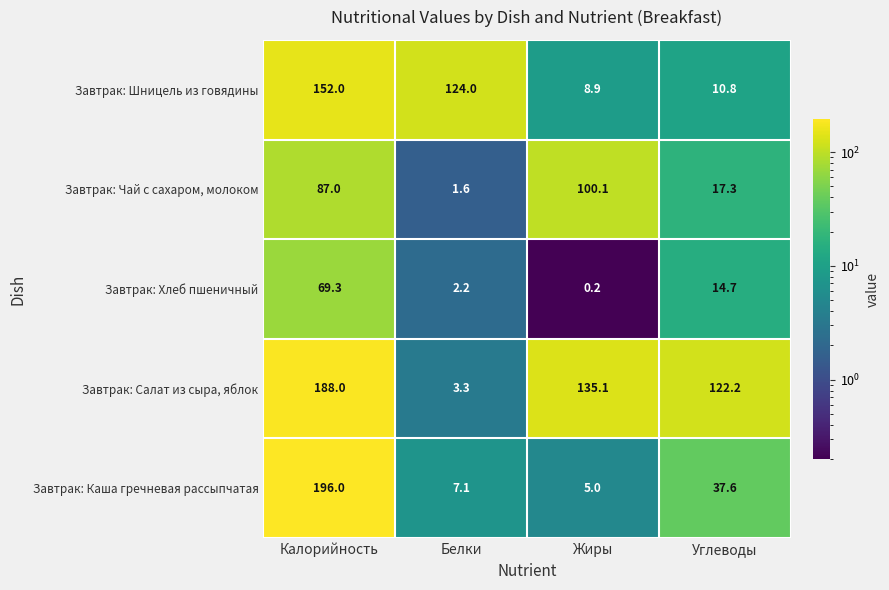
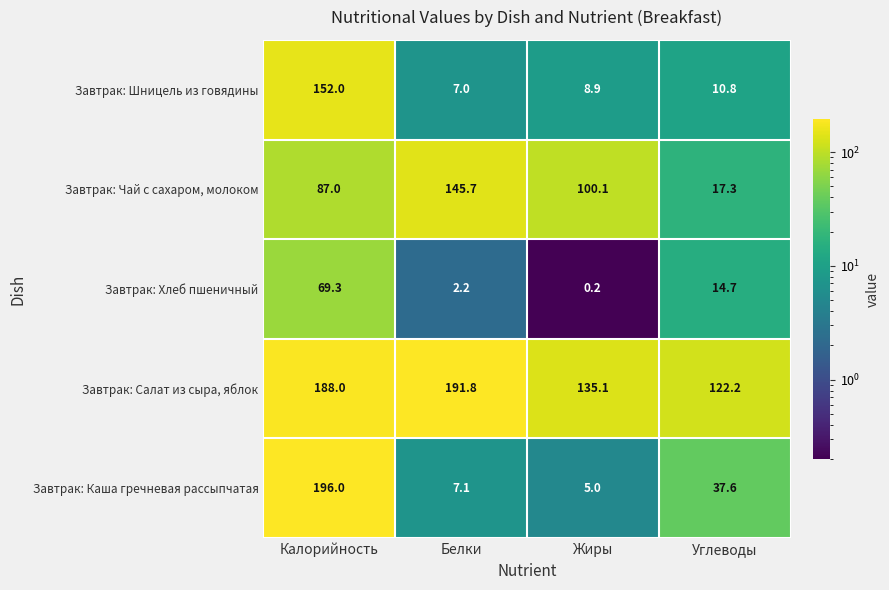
Завтрак: Шницель из говядины, Белки: 124.0 -> 7.0
Завтрак: Чай с сахаром, молоком, Белки: 1.6 -> 145.7
Завтрак: Салат из сыра, яблок, Белки: 3.3 -> 191.8
